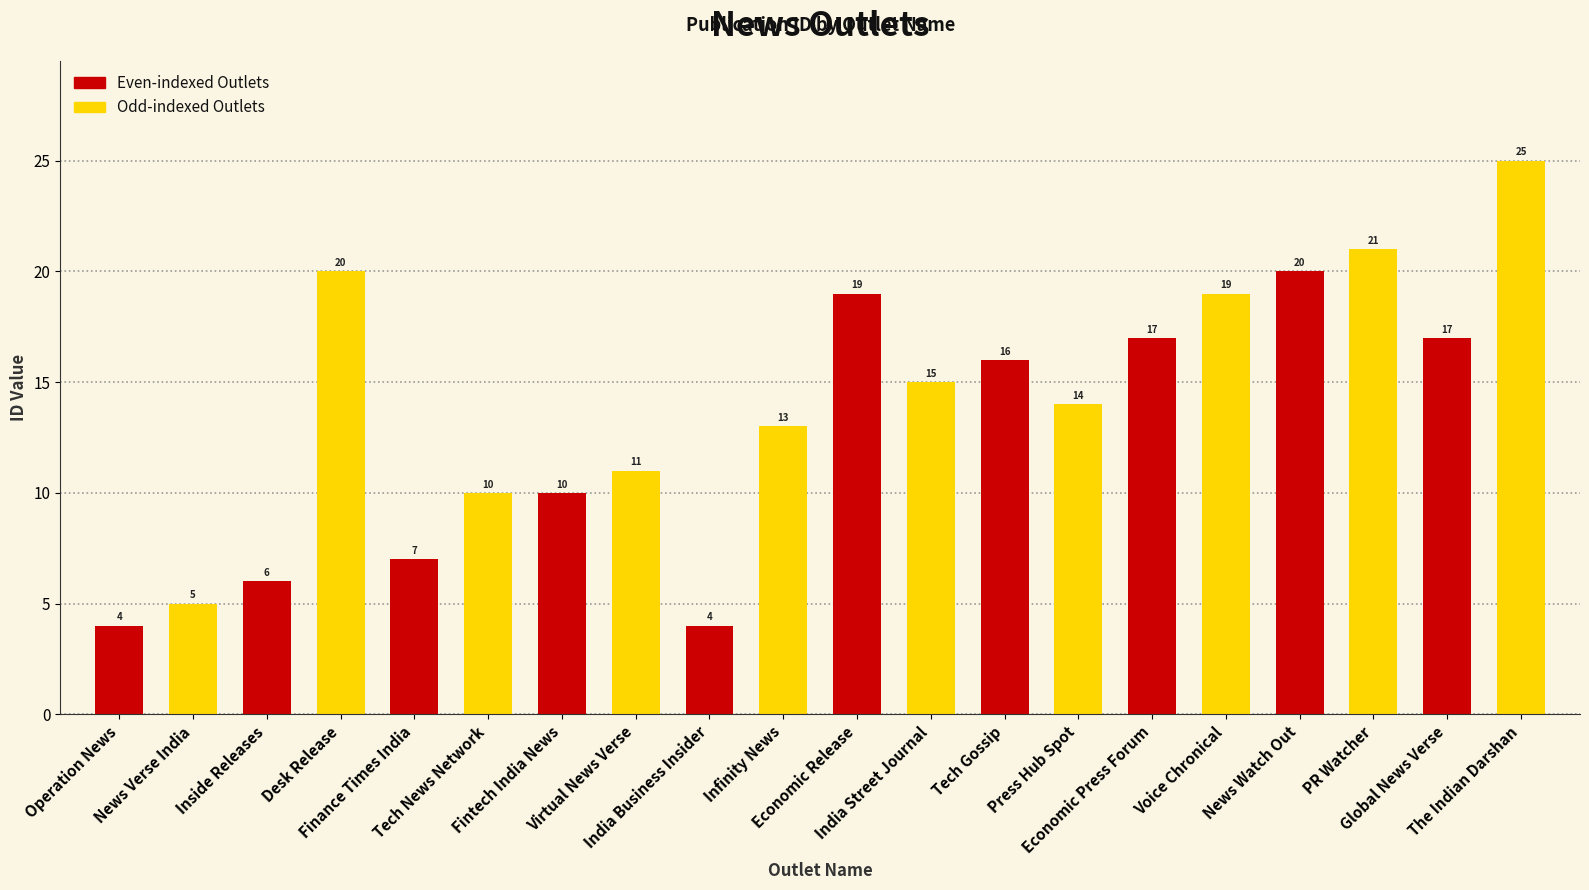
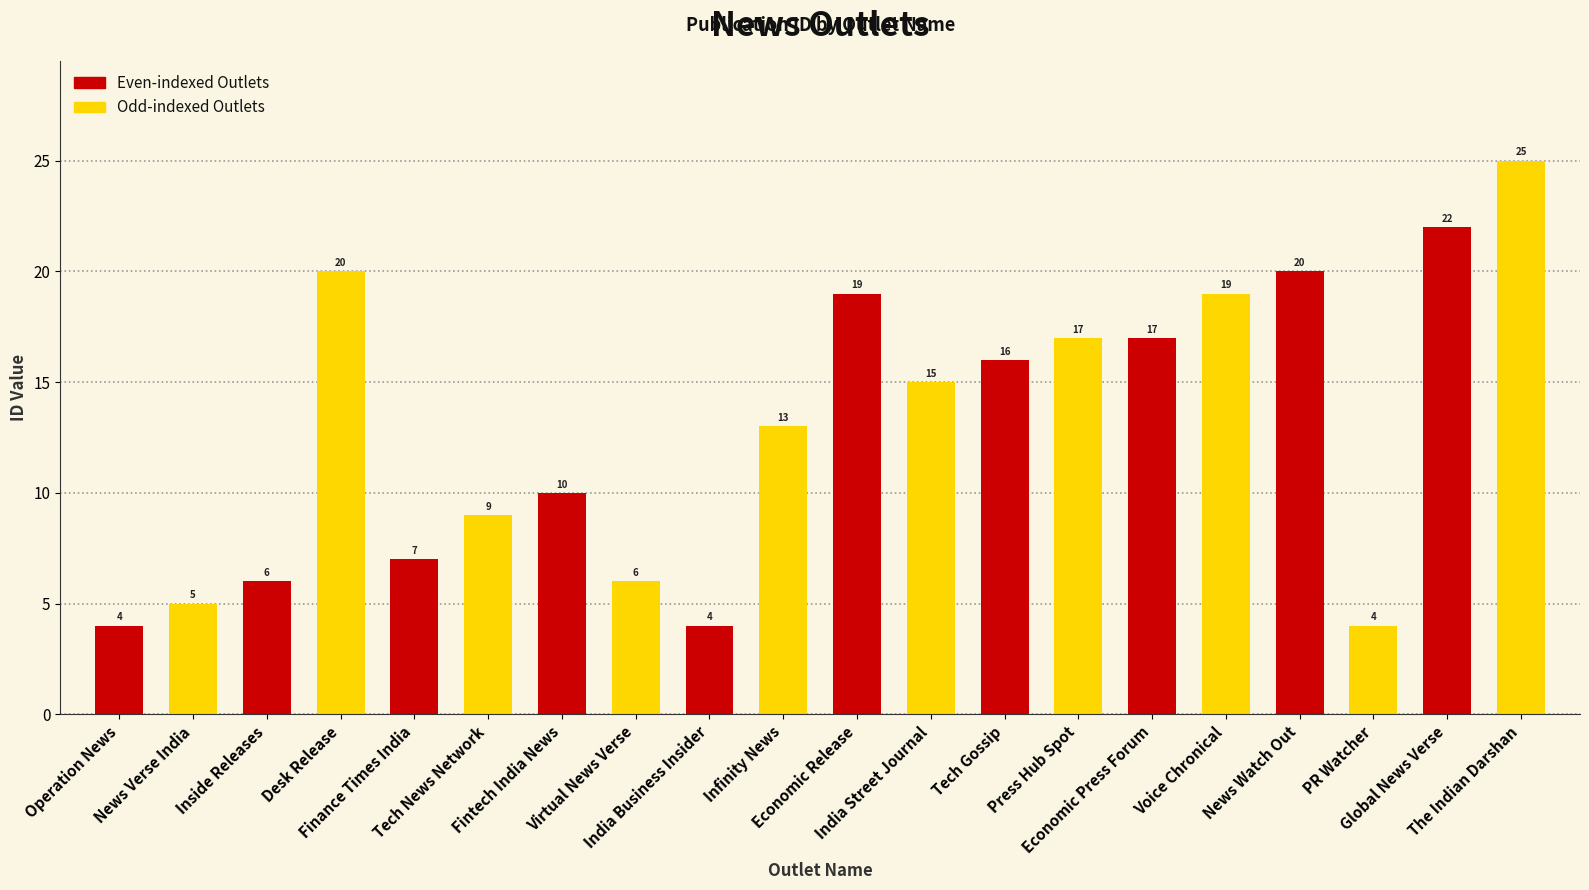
Tech News Network: 10 -> 9
Virtual News Verse: 11 -> 6
Press Hub Spot: 14 -> 17
PR Watcher: 21 -> 4
Global News Verse: 17 -> 22
